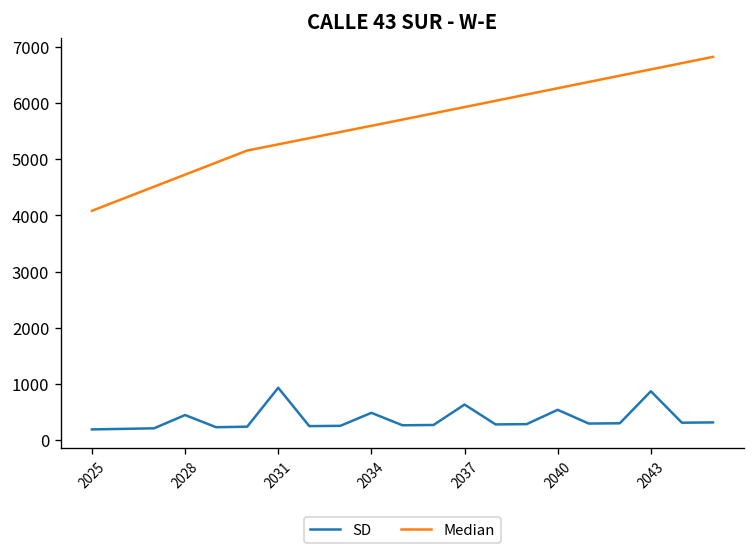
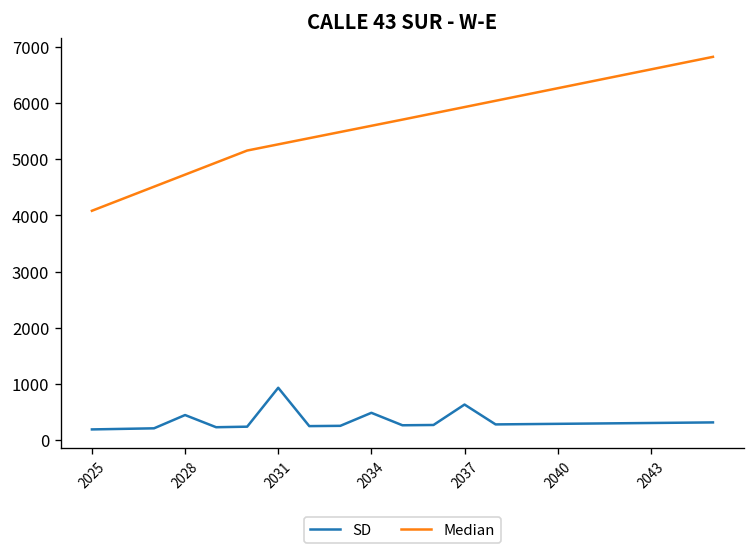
SD, 2040: 500 -> 300
SD, 2043: 900 -> 300
